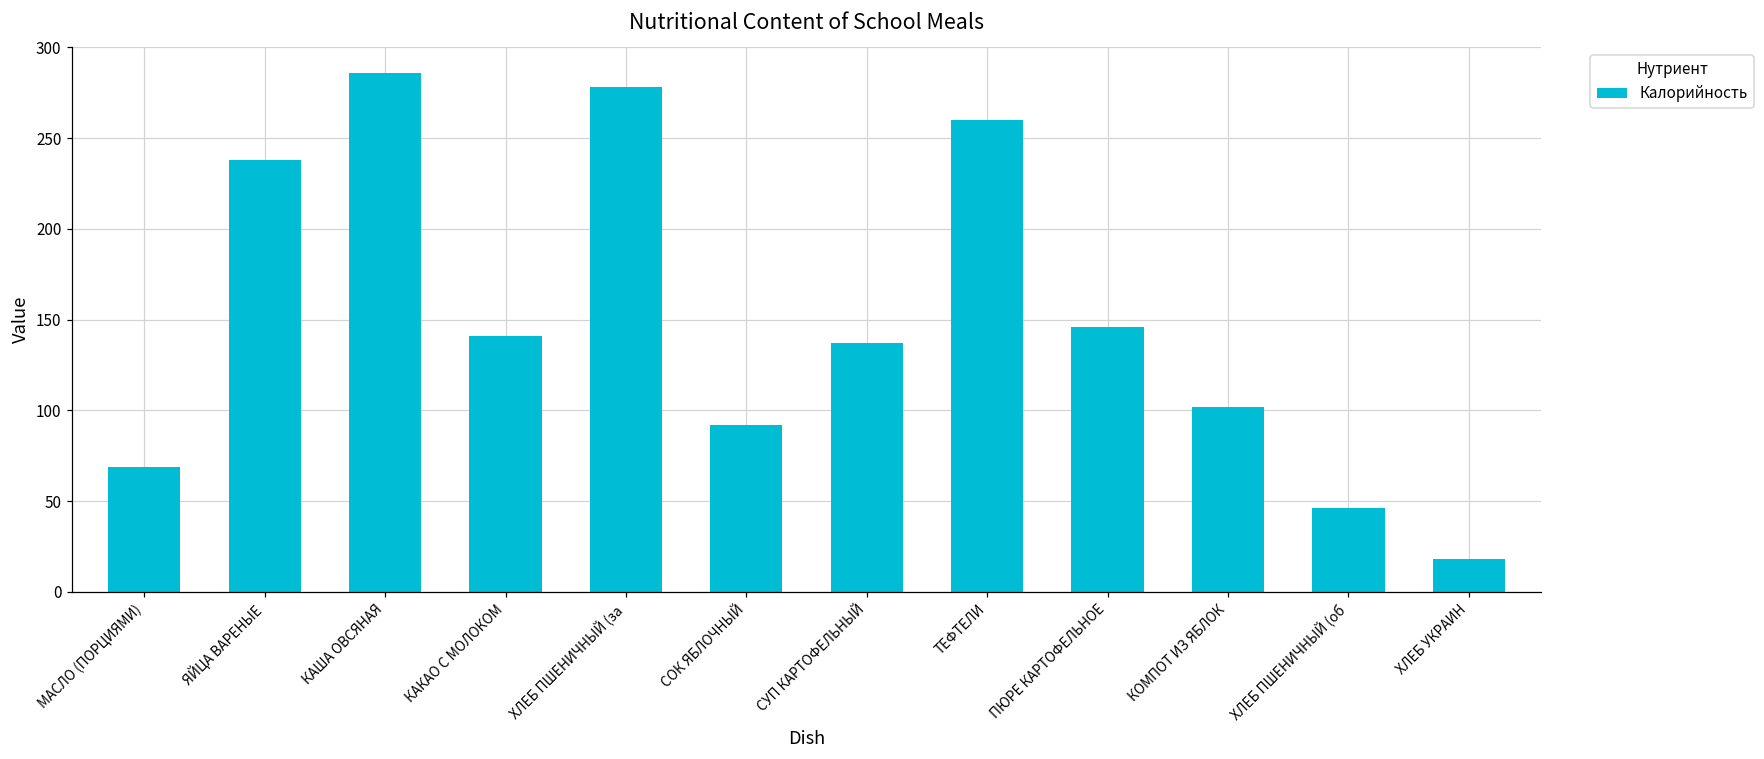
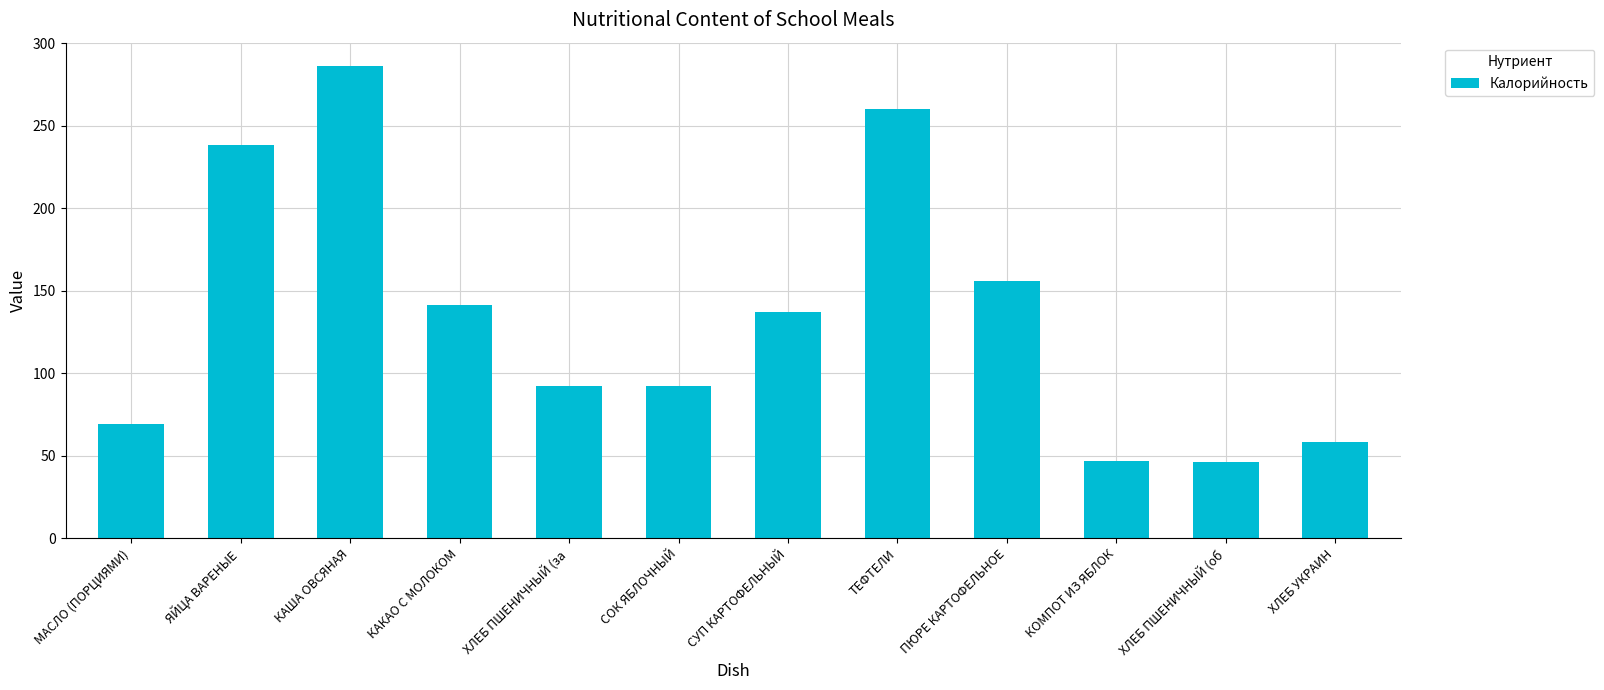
ХЛЕБ ПШЕНИЧНЫЙ (за: 278 -> 92
ПЮРЕ КАРТОФЕЛЬНОЕ: 146 -> 156
КОМПОТ ИЗ ЯБЛОК: 102 -> 47
ХЛЕБ УКРАИН: 18 -> 58
